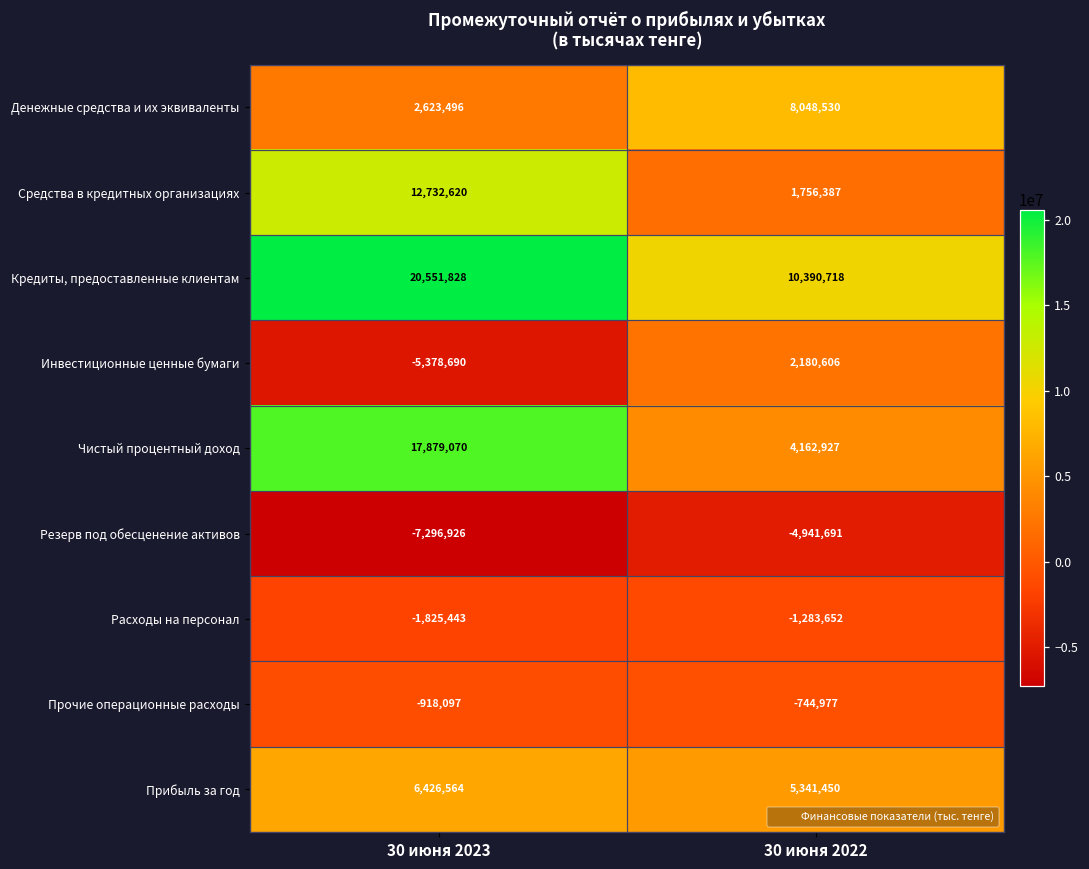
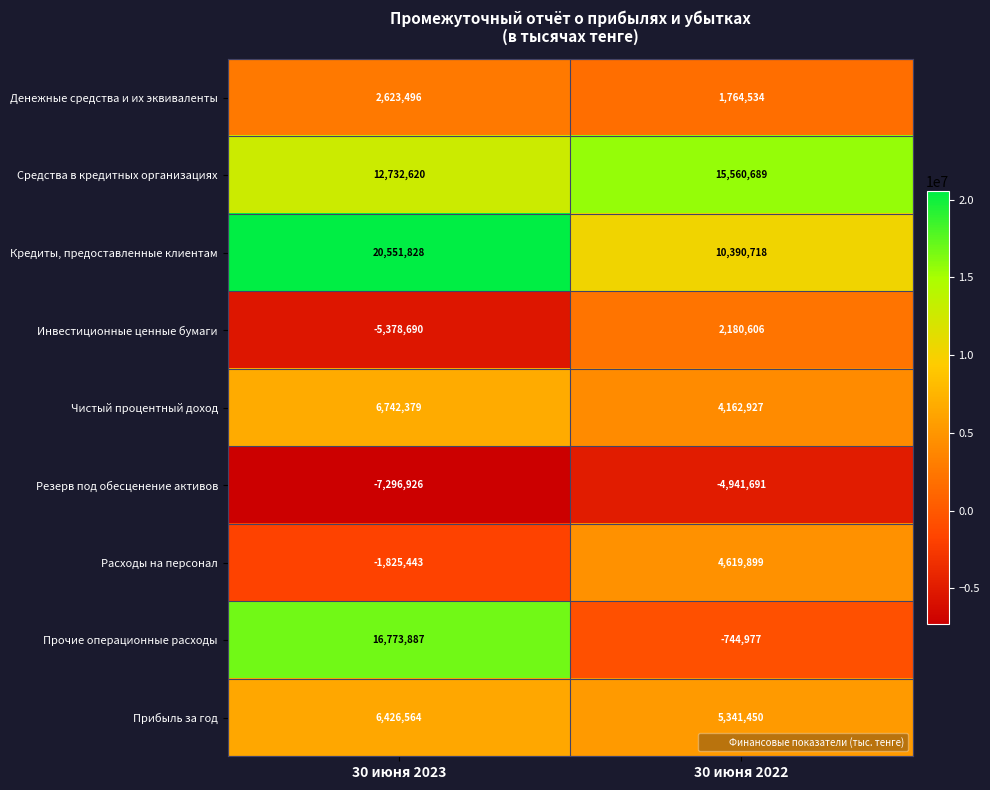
Денежные средства и их эквиваленты, 30 июня 2022: 8,048,530 -> 1,764,534
Средства в кредитных организациях, 30 июня 2022: 1,756,387 -> 15,560,689
Чистый процентный доход, 30 июня 2023: 17,879,070 -> 6,742,379
Расходы на персонал, 30 июня 2022: -1,283,652 -> 4,619,899
Прочие операционные расходы, 30 июня 2023: -918,097 -> 16,773,887
